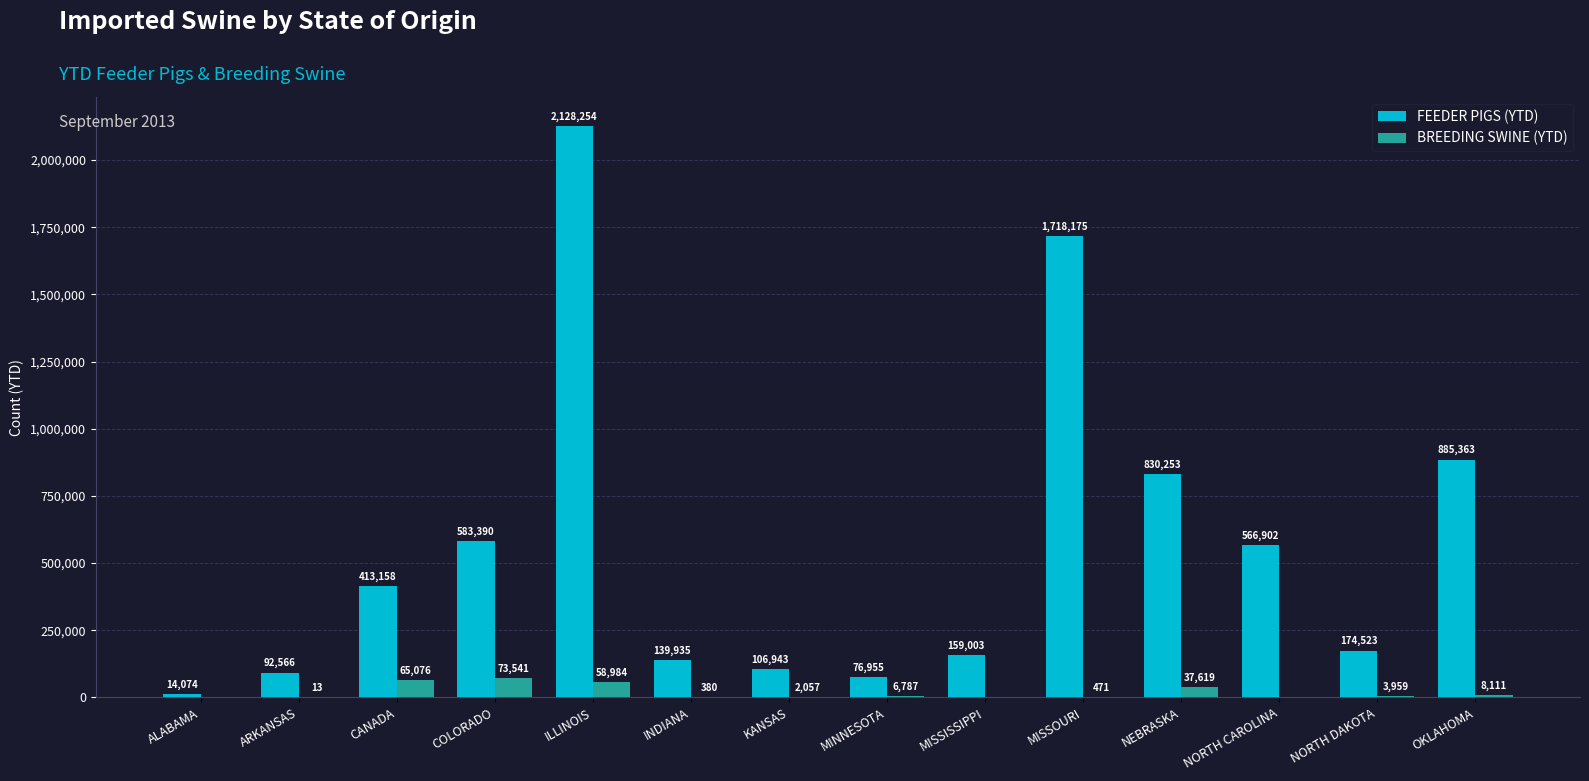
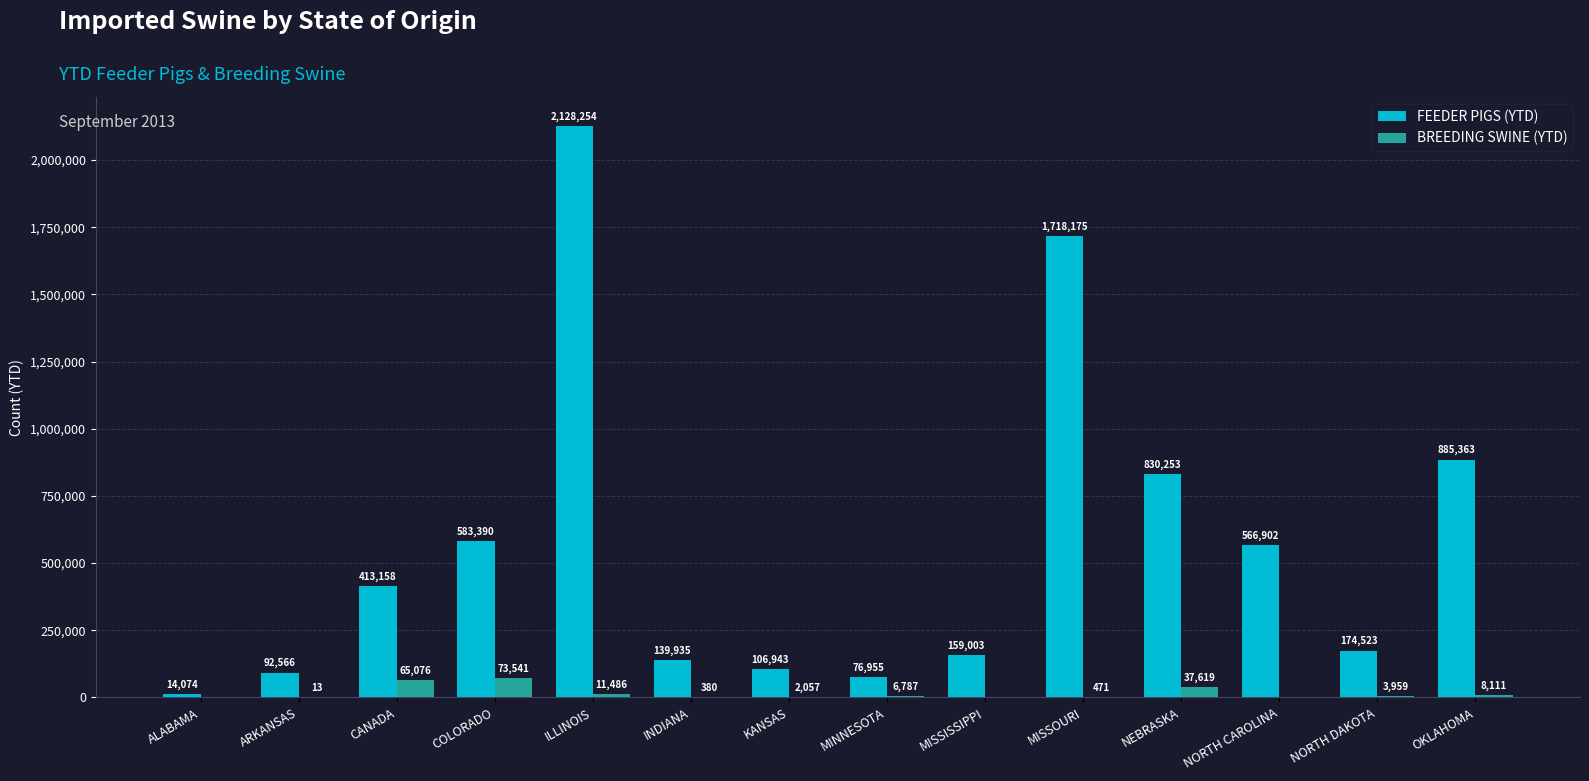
BREEDING SWINE (YTD), ILLINOIS: 58,984 -> 11,486
